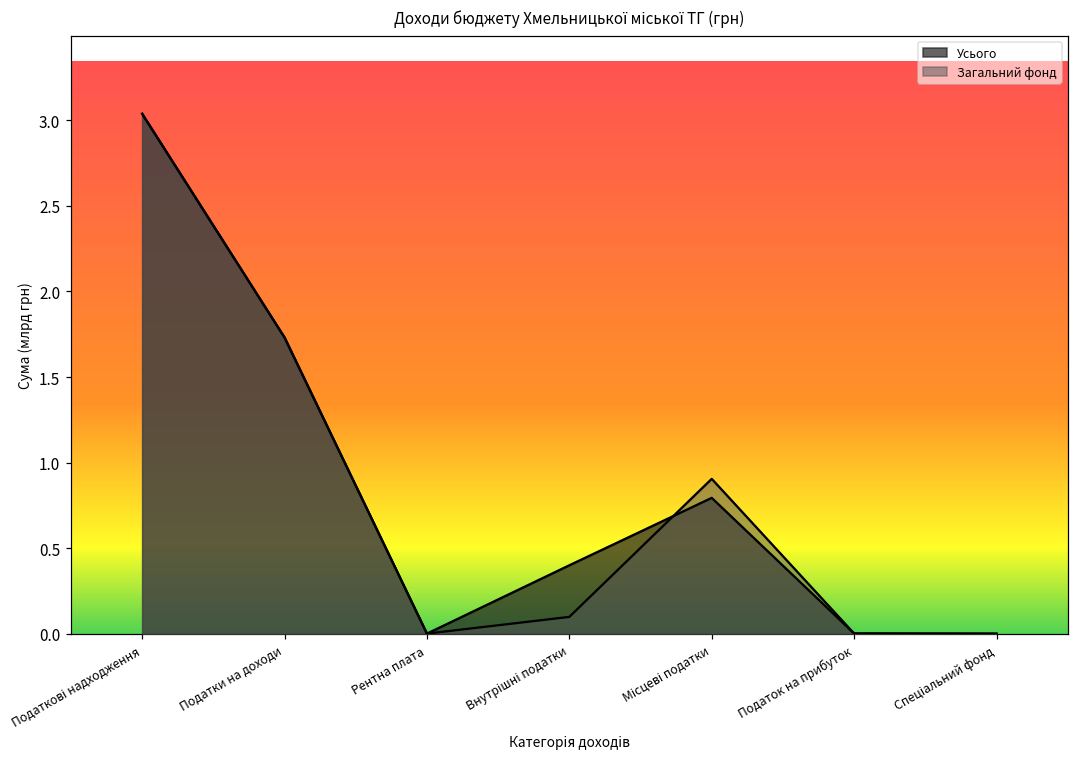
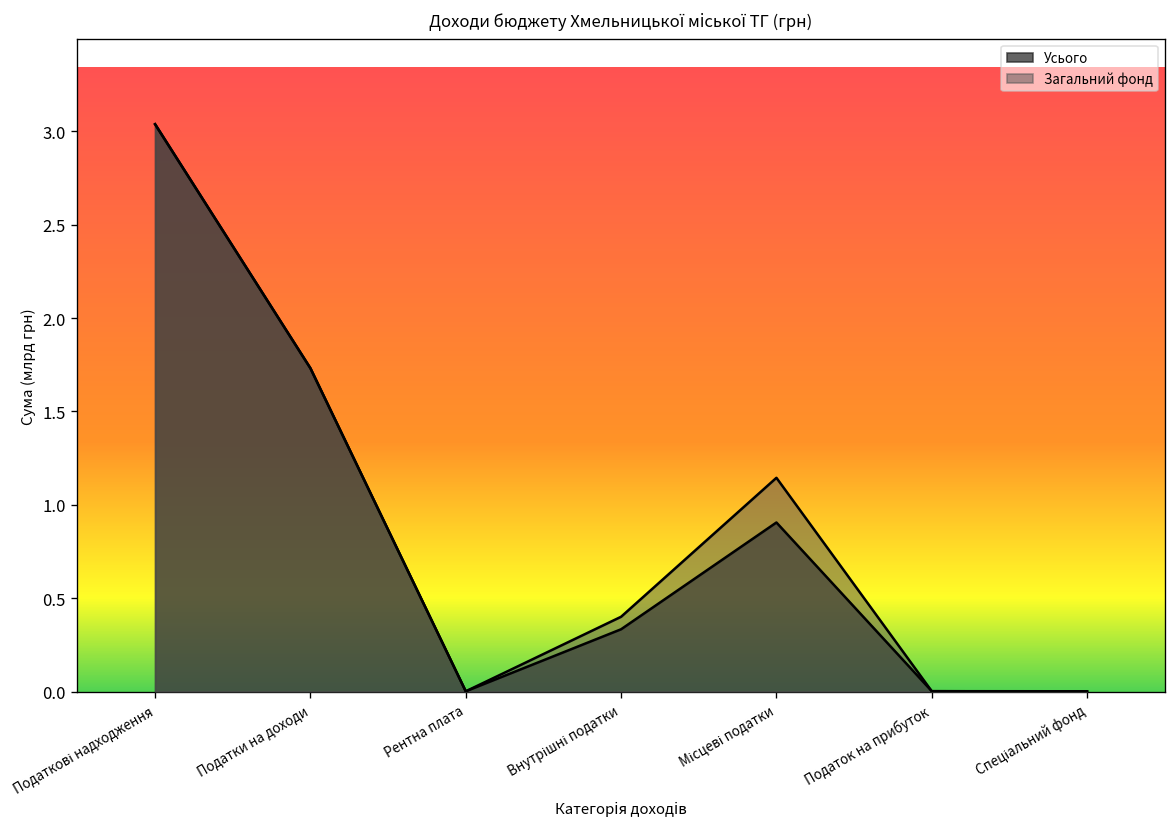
Усього, Внутрішні податки: 0.40 -> 0.33
Загальний фонд, Внутрішні податки: 0.10 -> 0.40
Усього, Місцеві податки: 0.79 -> 0.91
Загальний фонд, Місцеві податки: 0.91 -> 1.14
